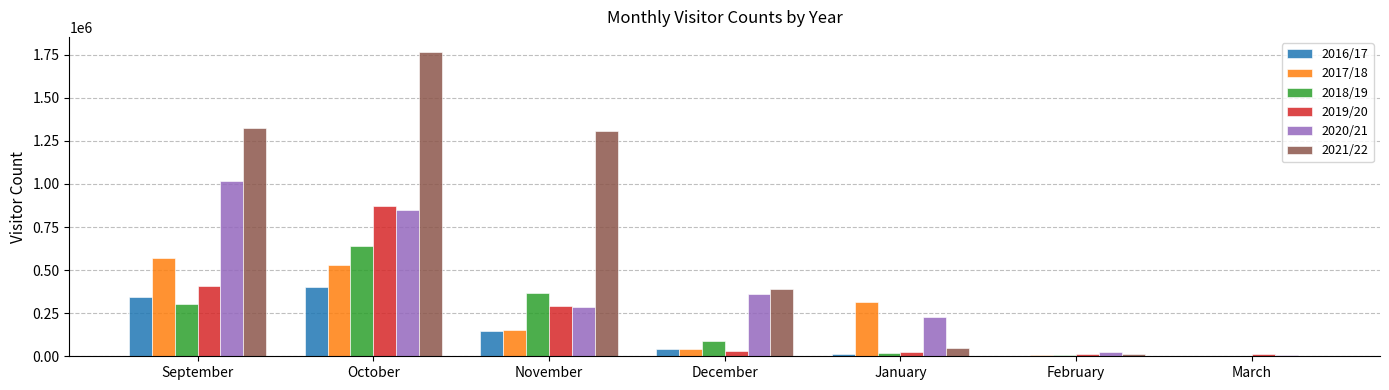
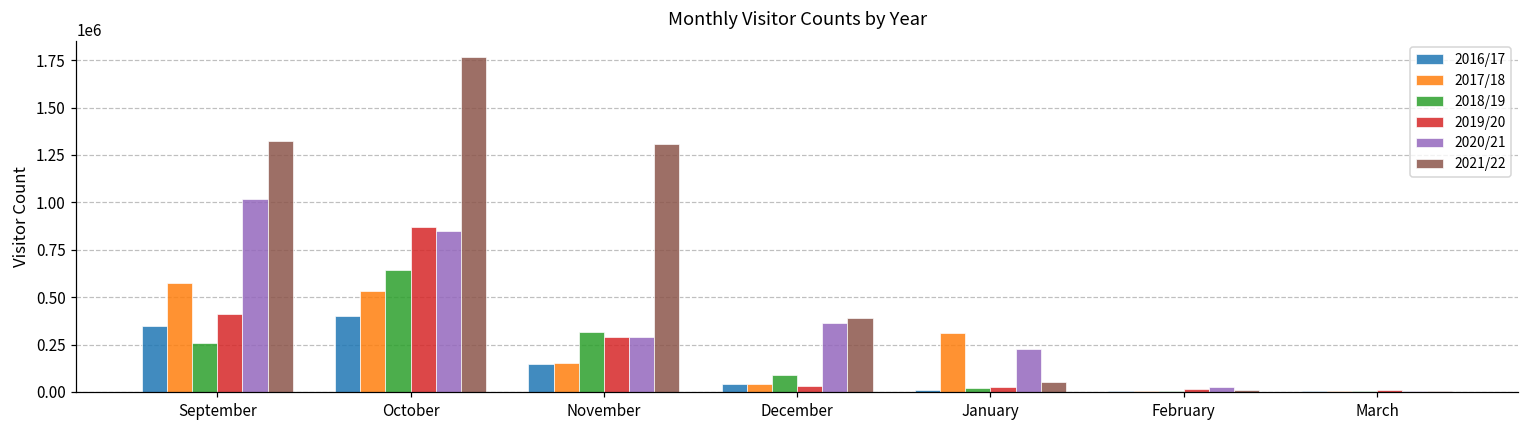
2018/19, September: 310000 -> 260000
2018/19, November: 370000 -> 320000
